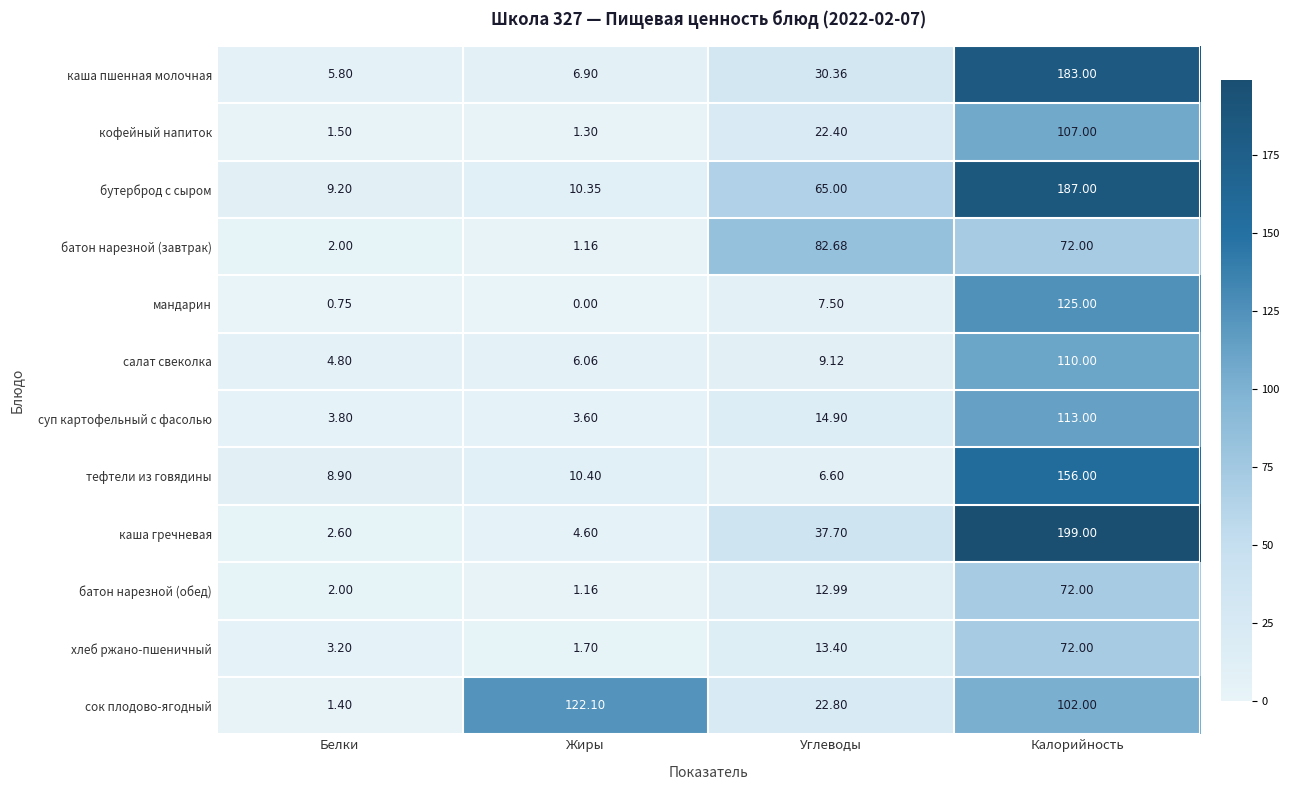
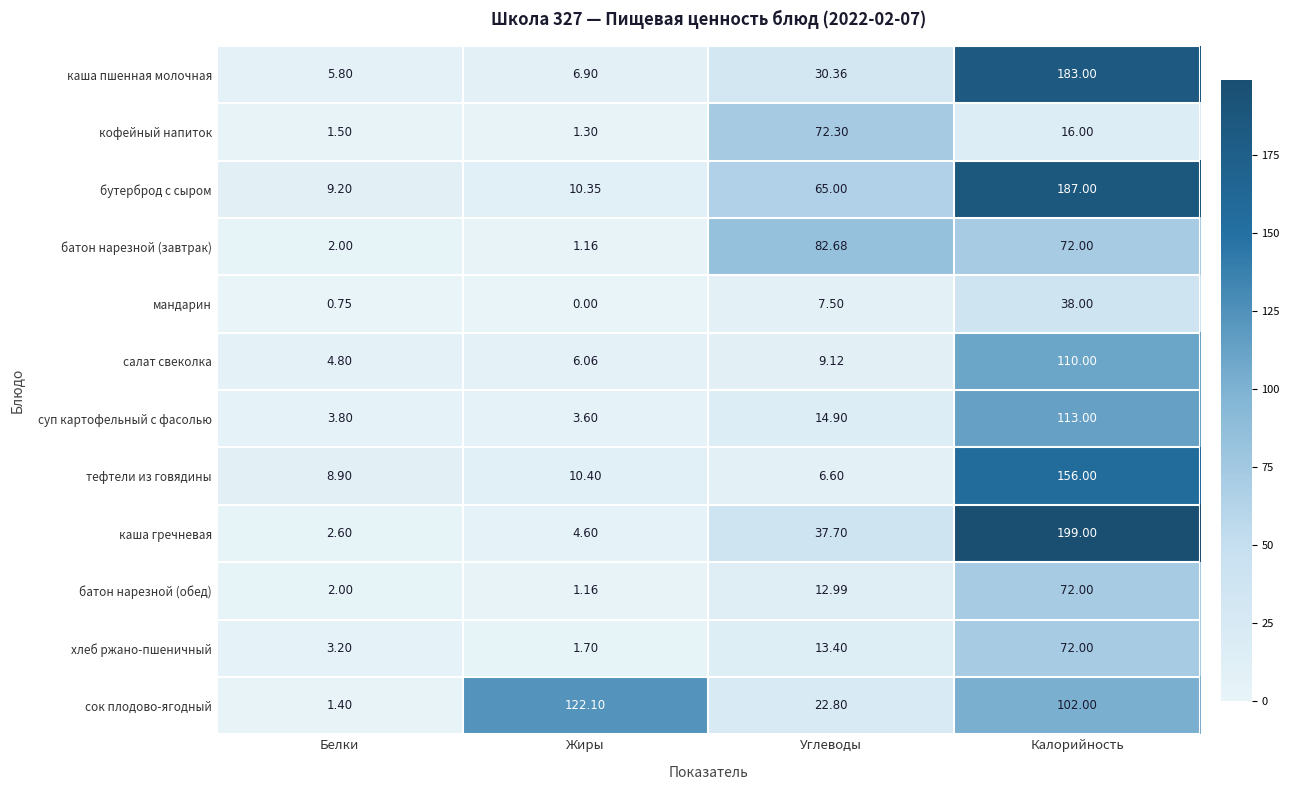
кофейный напиток, Углеводы: 22.40 -> 72.30
кофейный напиток, Калорийность: 107.00 -> 16.00
мандарин, Калорийность: 125.00 -> 38.00
